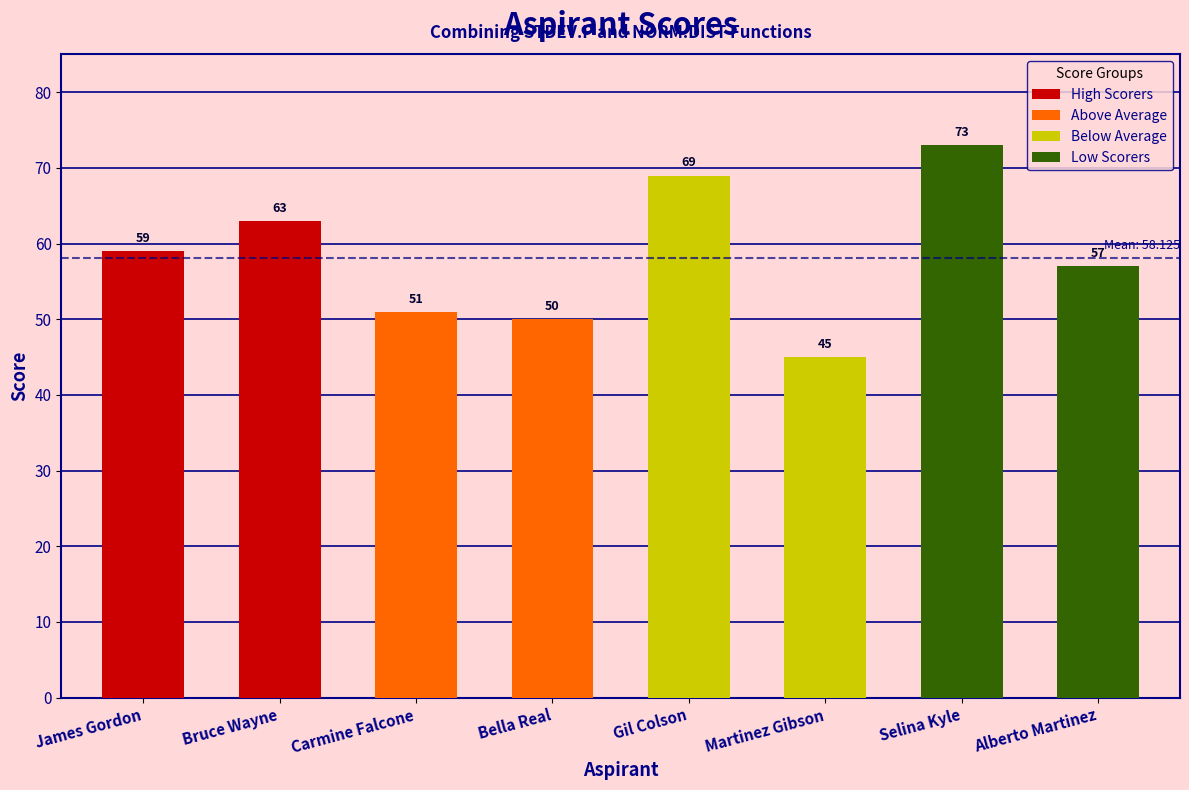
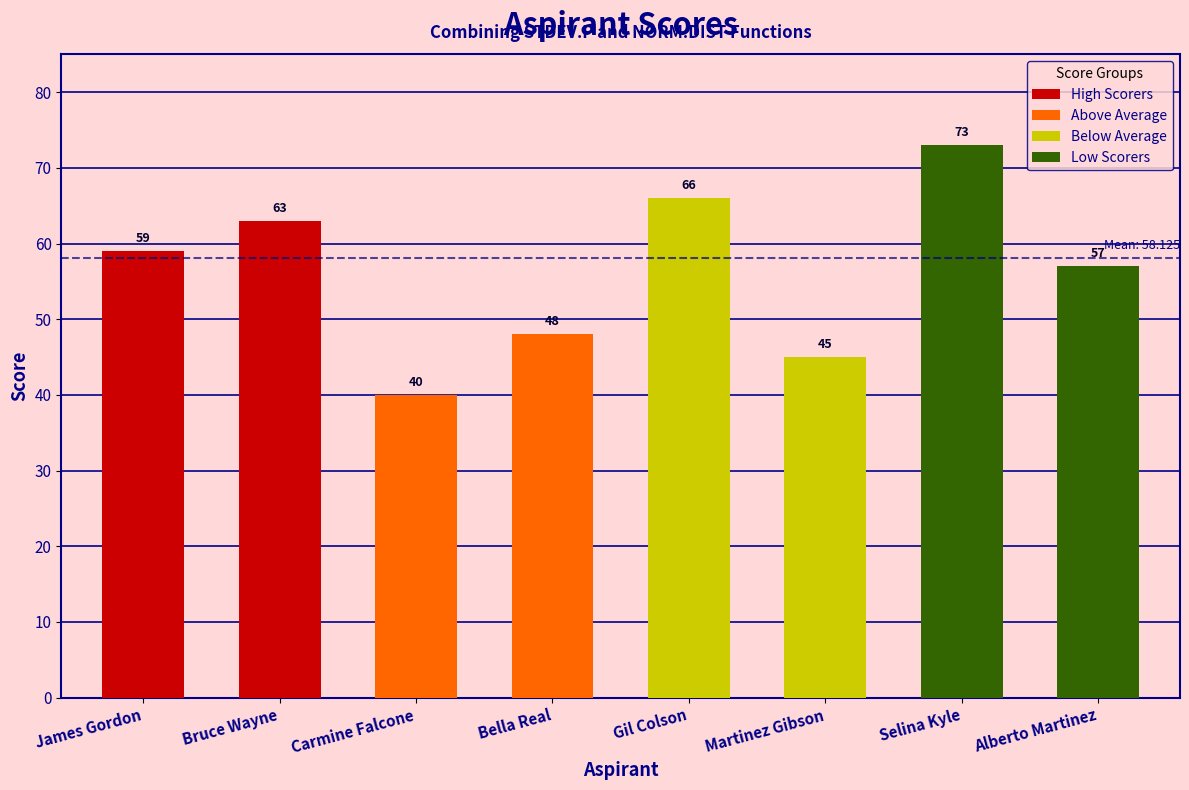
Carmine Falcone: 51 -> 40
Bella Real: 50 -> 48
Gil Colson: 69 -> 66
